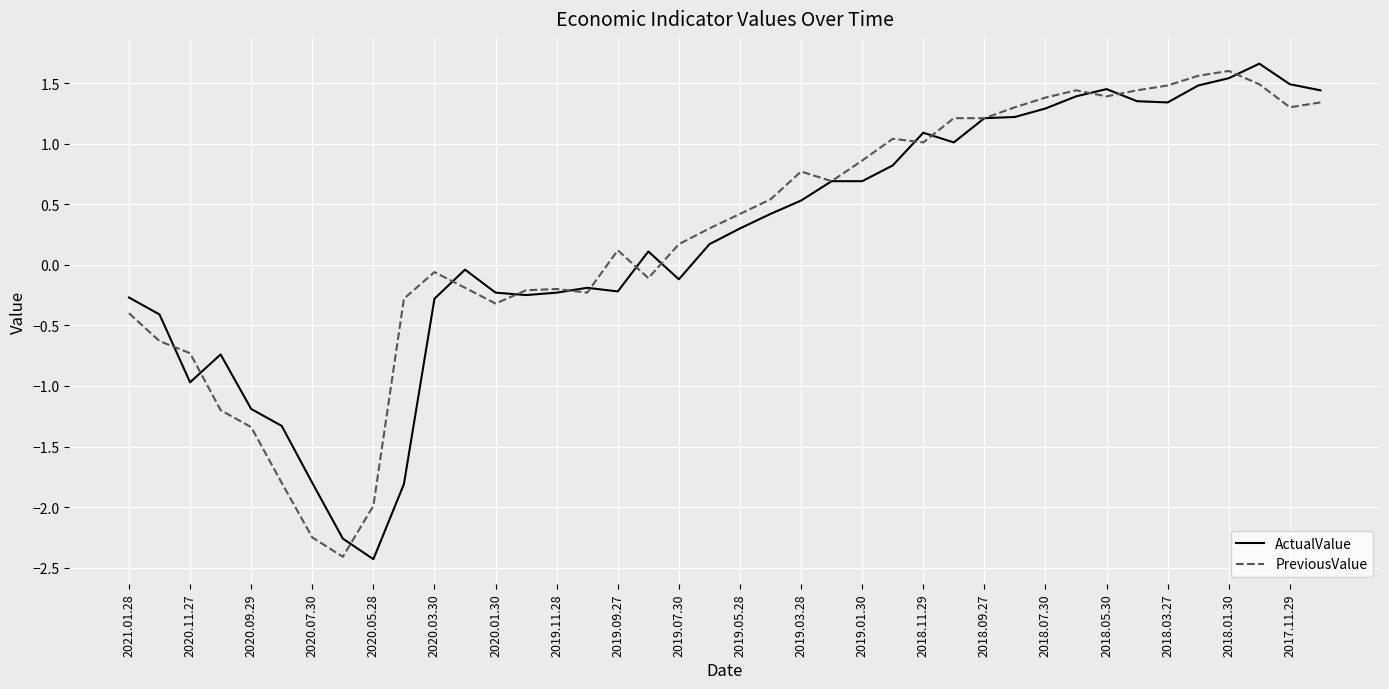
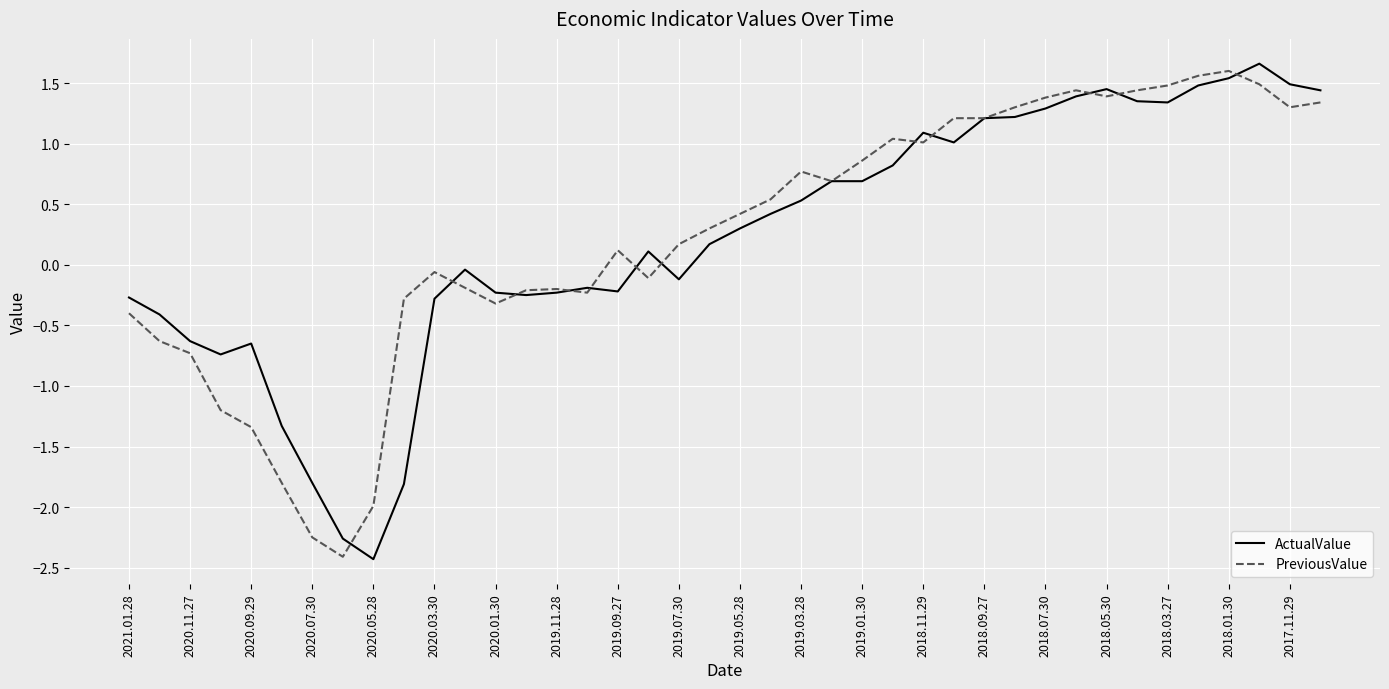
ActualValue, 2020.11.27: -0.97 -> -0.63
ActualValue, 2020.09.29: -1.19 -> -0.65
